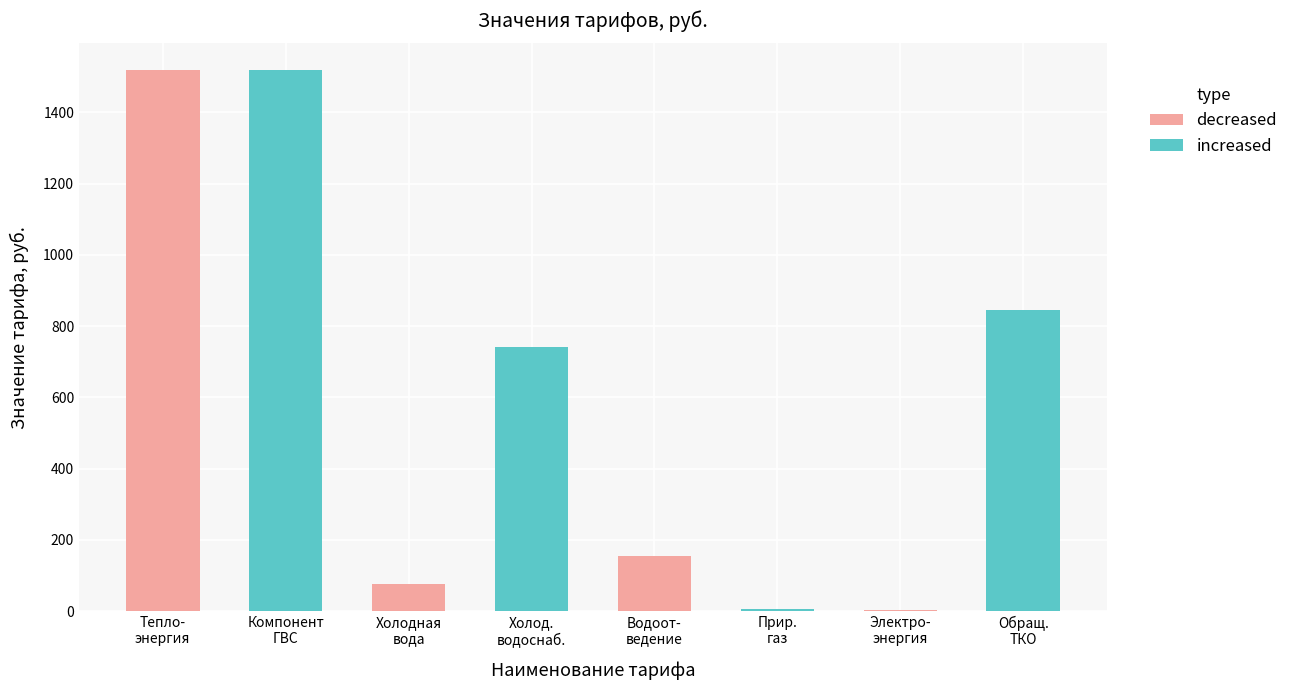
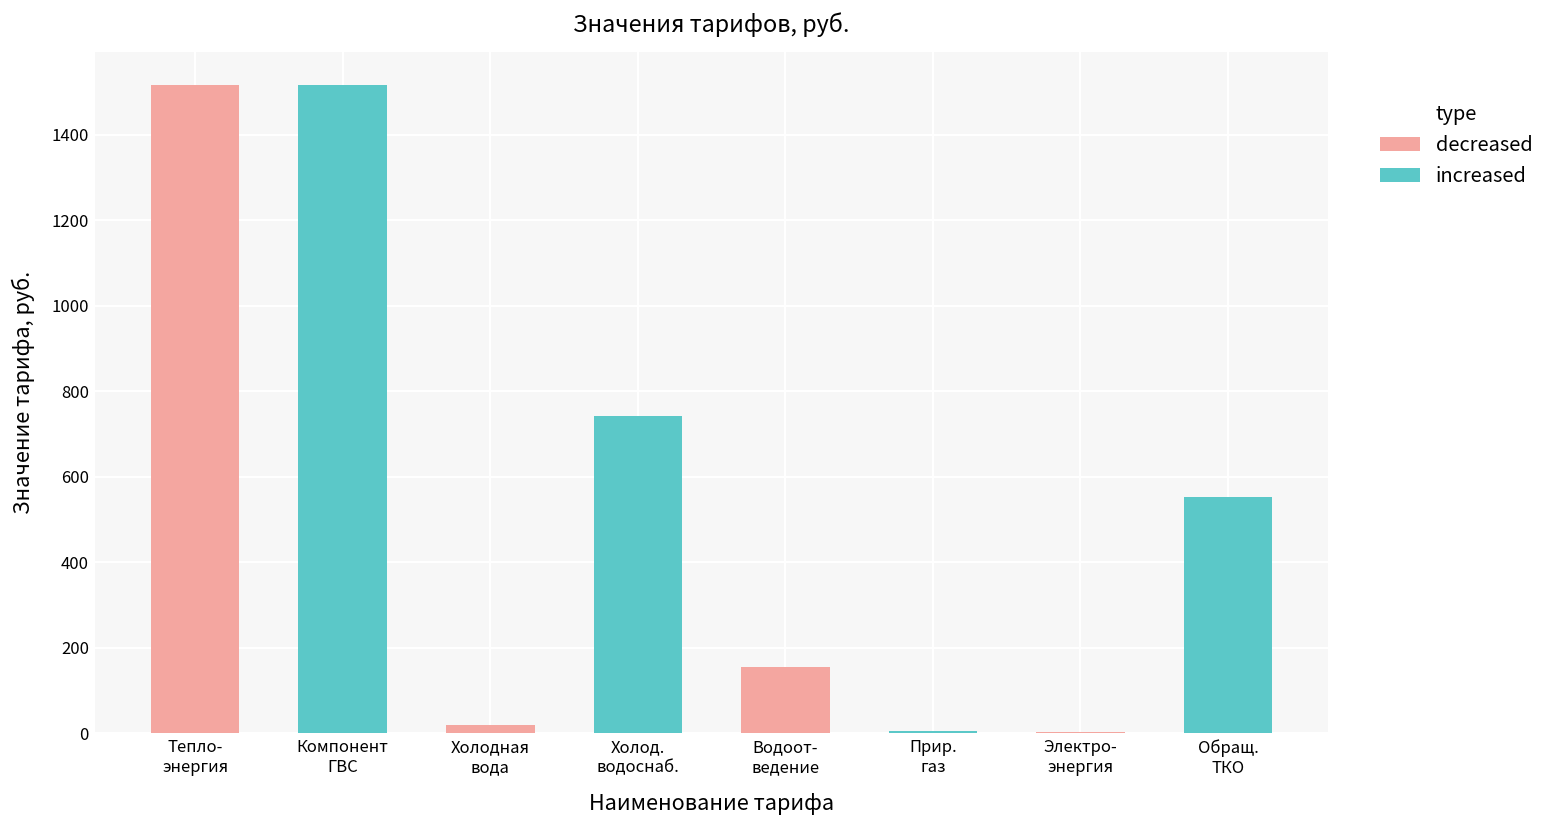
decreased, Холодная вода: 80 -> 20
increased, Обращ. ТКО: 850 -> 550
